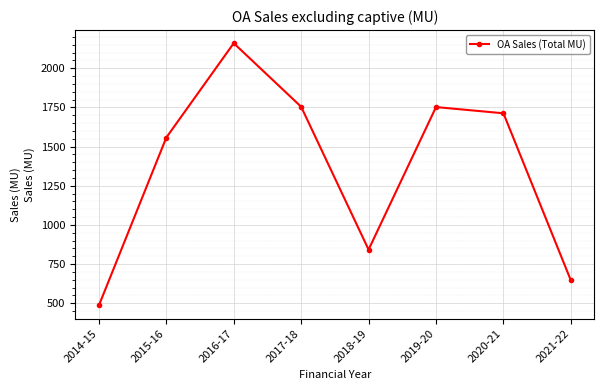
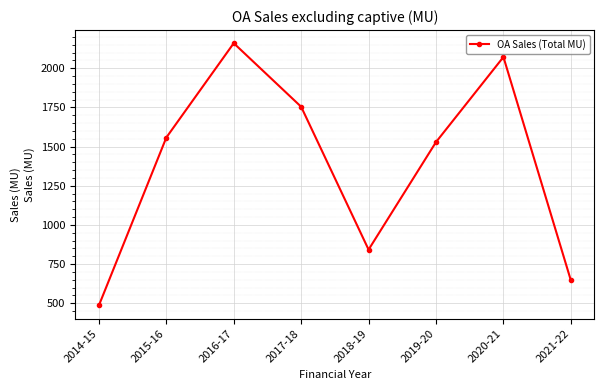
2019-20: 1750 -> 1530
2020-21: 1710 -> 2070
